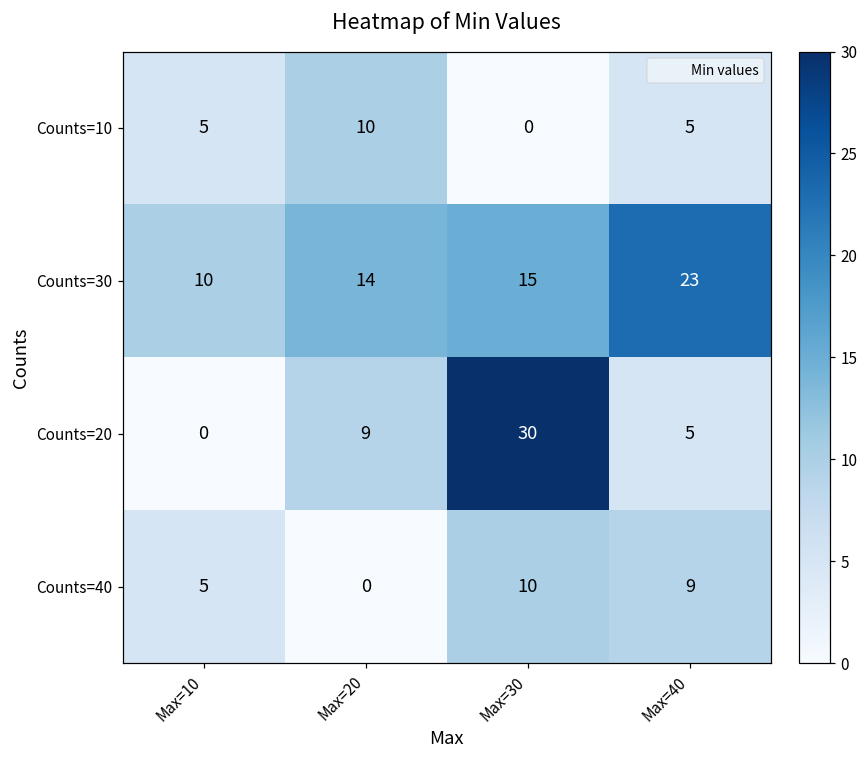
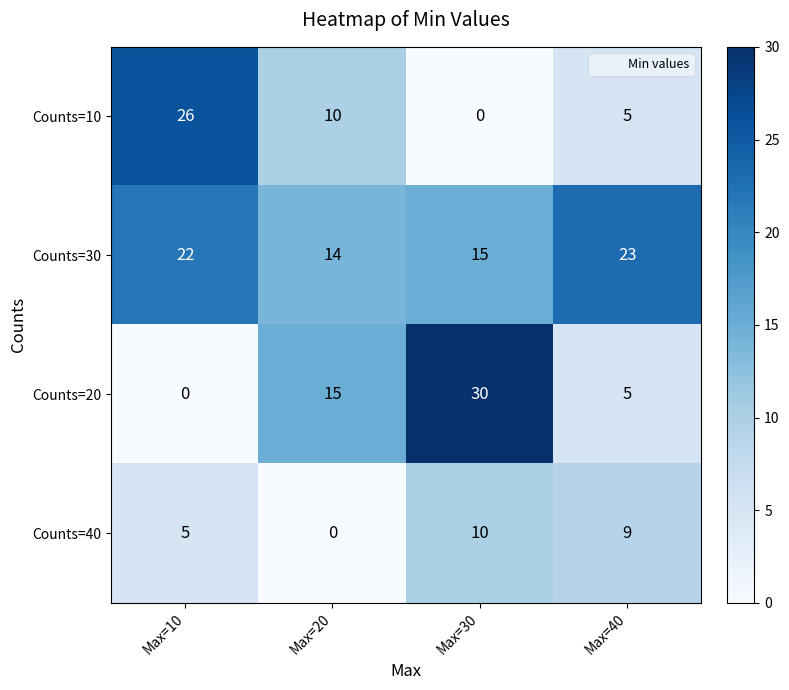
Counts=10, Max=10: 5 -> 26
Counts=30, Max=10: 10 -> 22
Counts=20, Max=20: 9 -> 15
